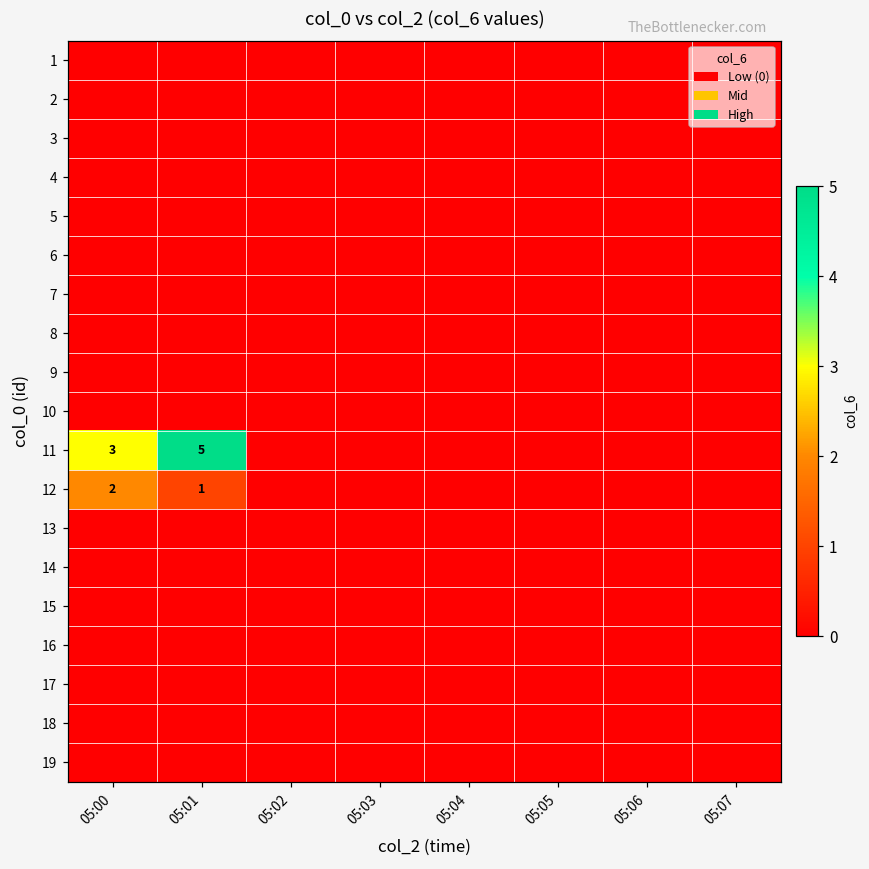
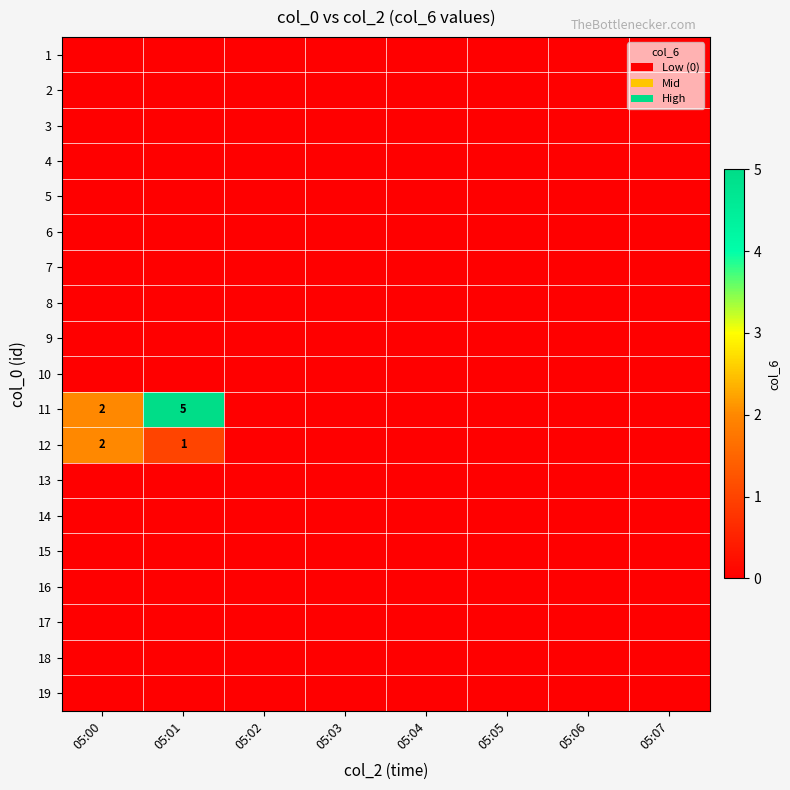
11, 05:00: 3 -> 2
